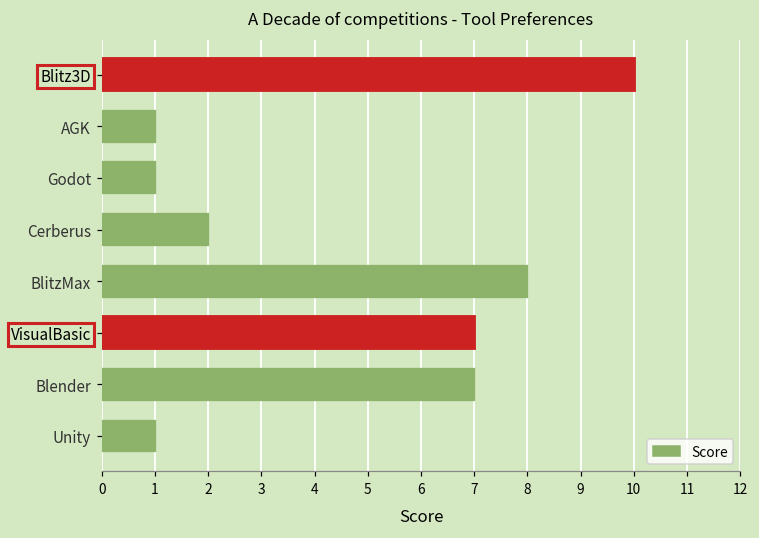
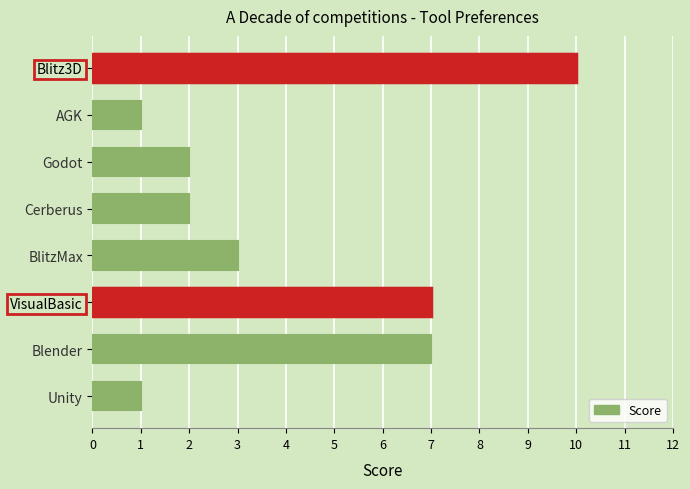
Godot: 1 -> 2
BlitzMax: 8 -> 3
